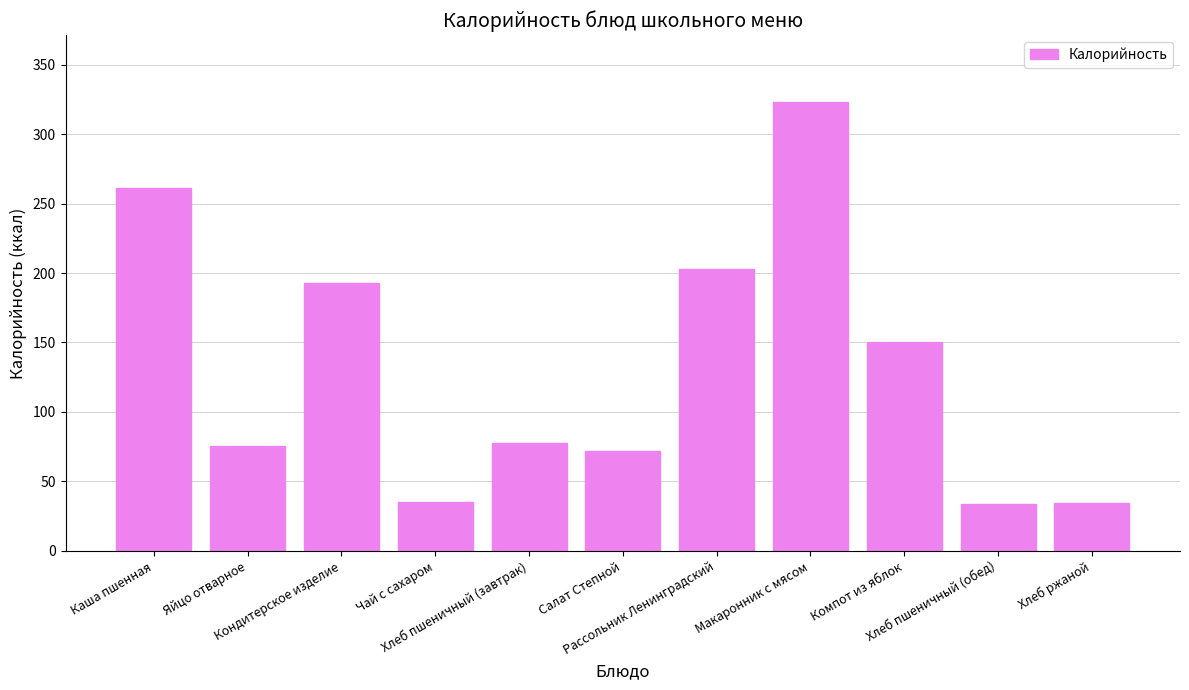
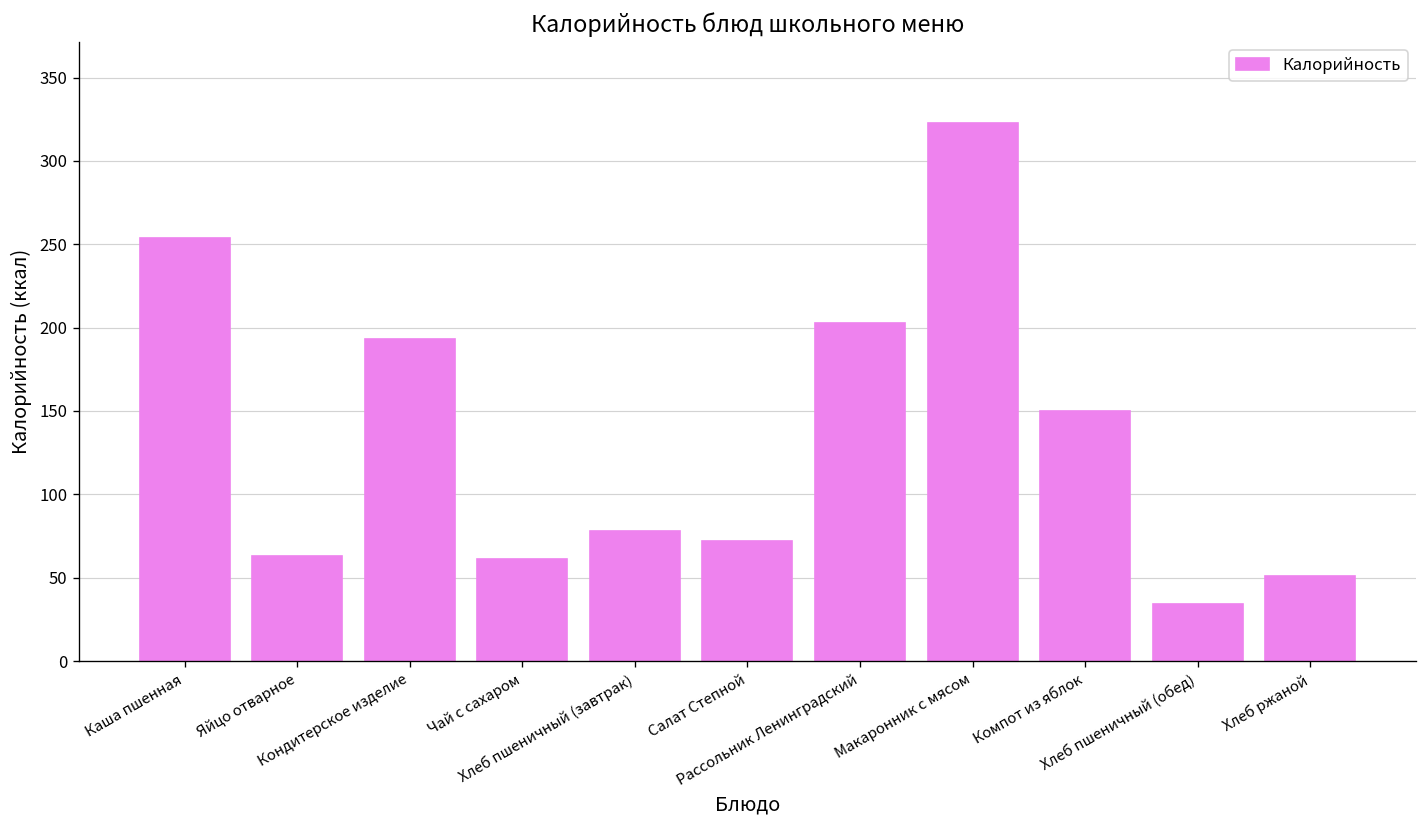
Каша пшенная: 261 -> 254
Яйцо отварное: 76 -> 63
Чай с сахаром: 35 -> 61
Хлеб ржаной: 35 -> 51
